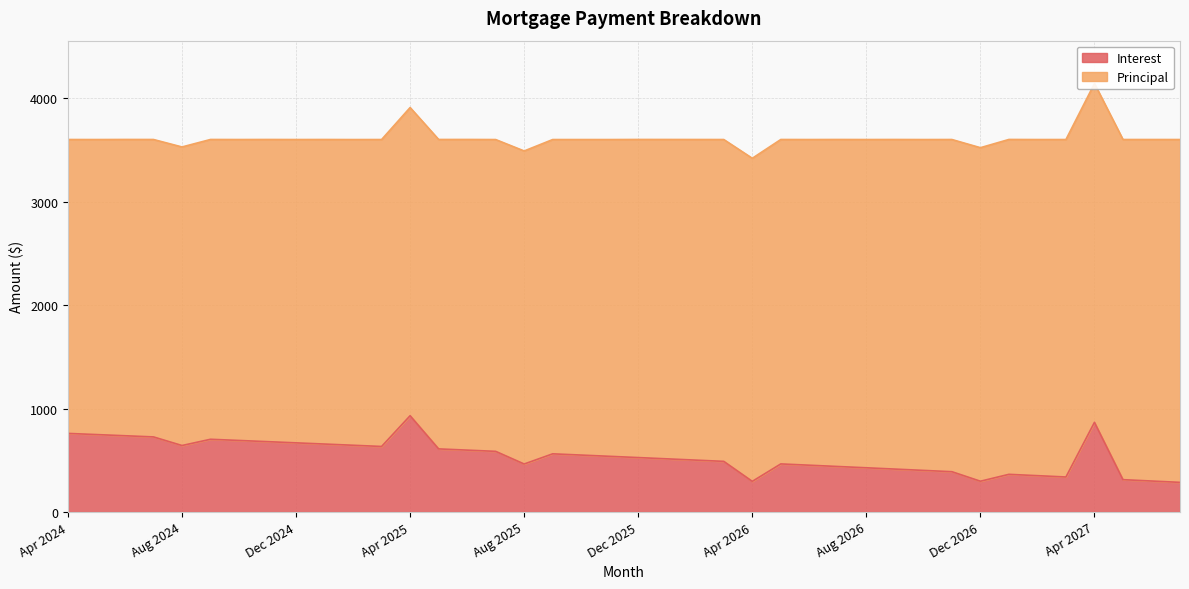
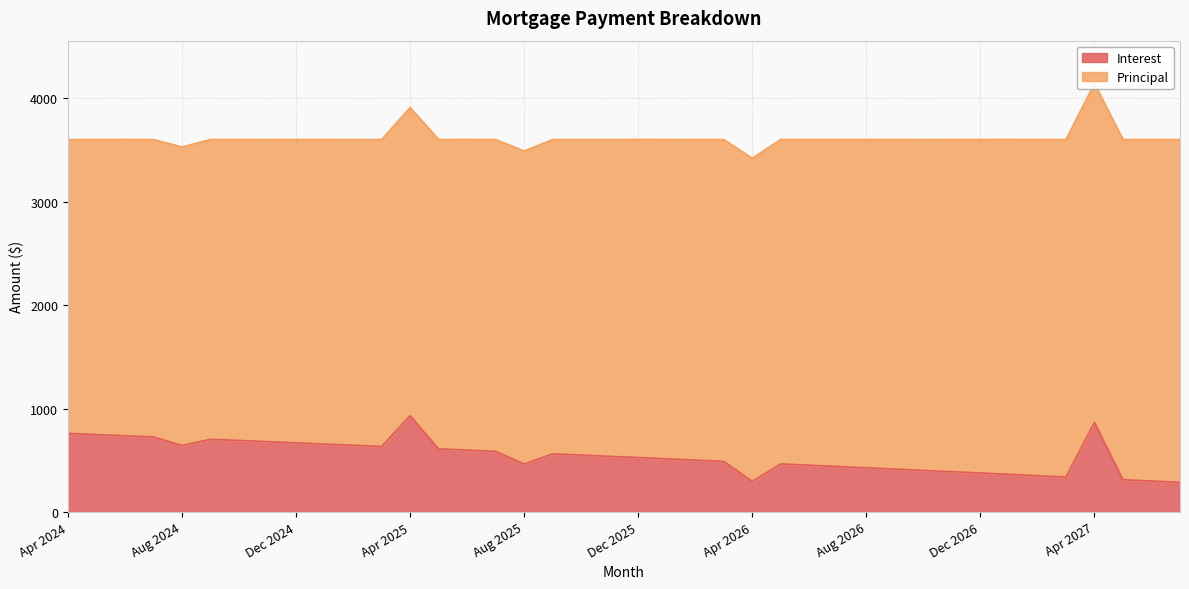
Interest, Dec 2026: 300 -> 380
